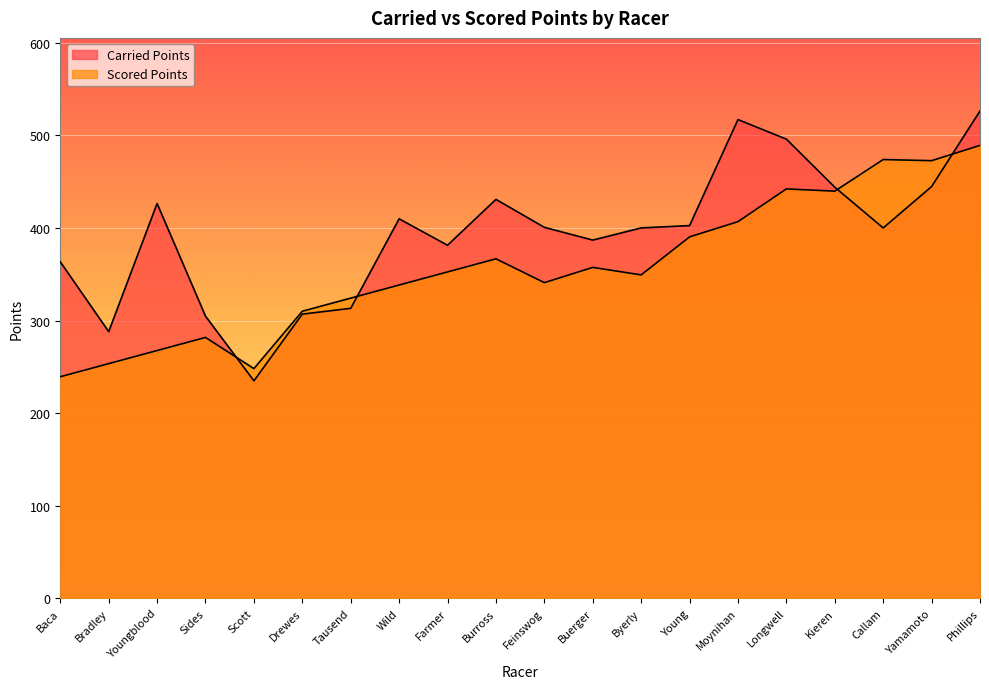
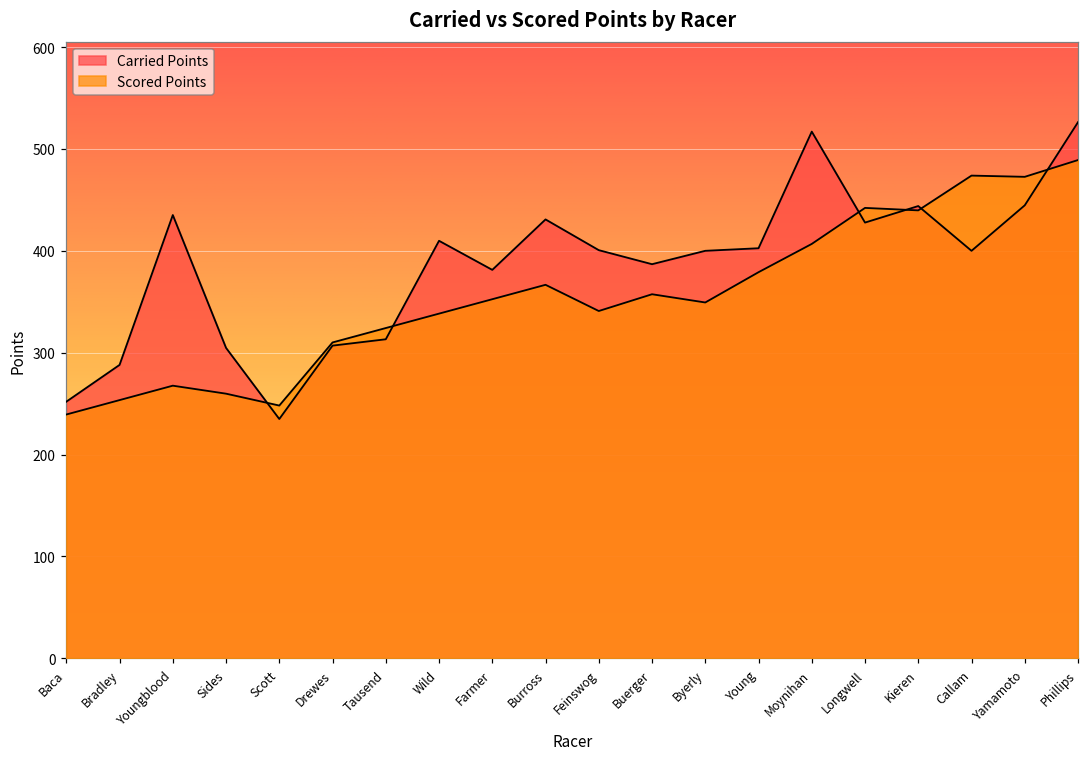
Carried Points, Baca: 360 -> 250
Carried Points, Youngblood: 430 -> 440
Scored Points, Sides: 280 -> 260
Scored Points, Young: 390 -> 380
Carried Points, Longwell: 500 -> 430
